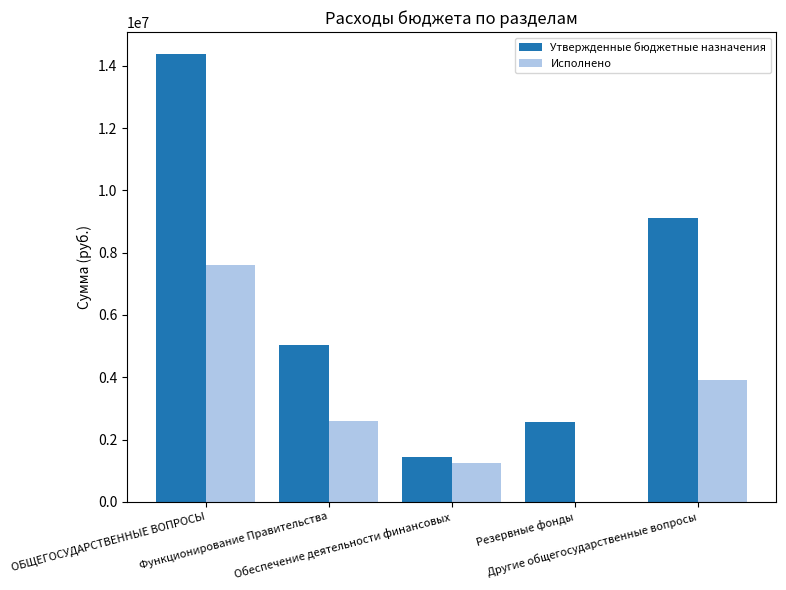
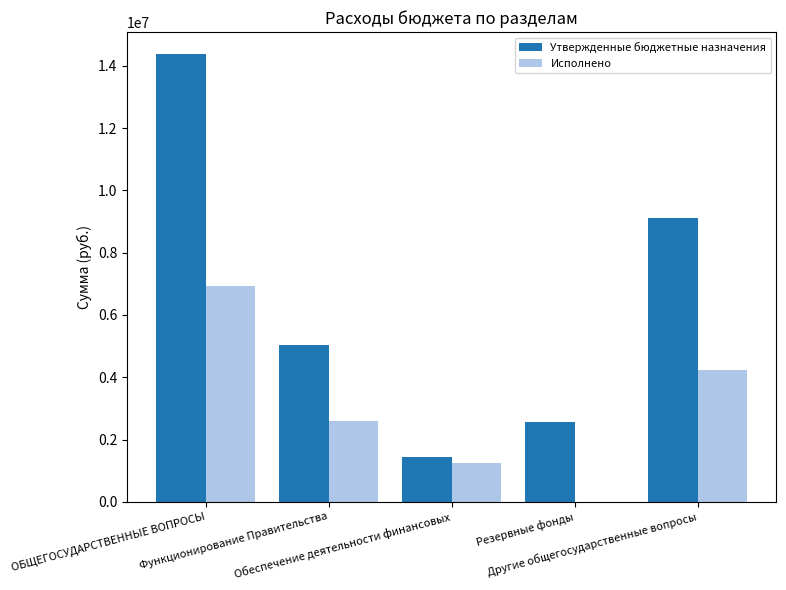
Исполнено, ОБЩЕГОСУДАРСТВЕННЫЕ ВОПРОСЫ: 7600000 -> 6900000
Исполнено, Другие общегосударственные вопросы: 3900000 -> 4200000
